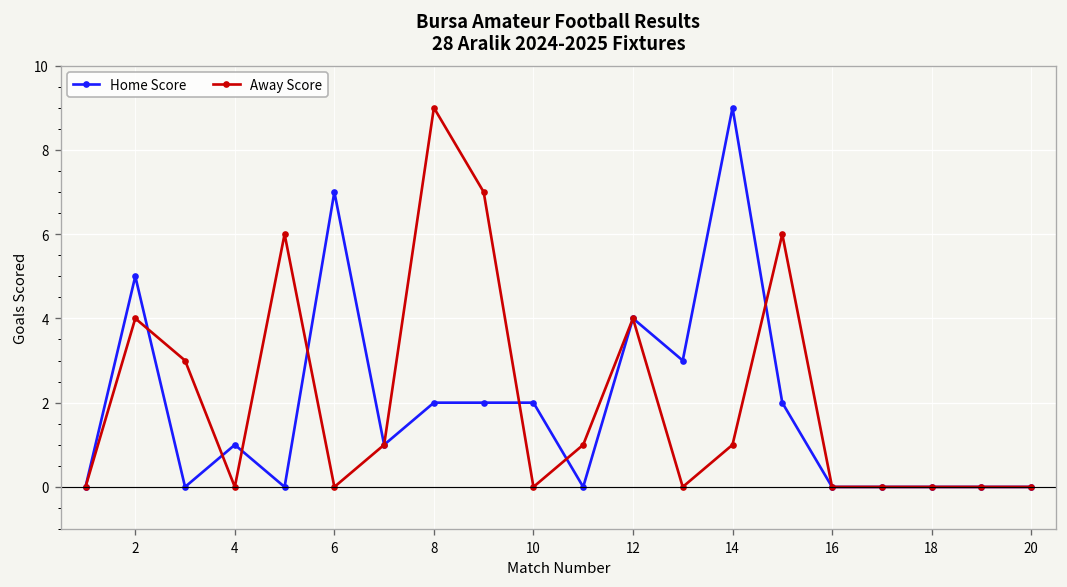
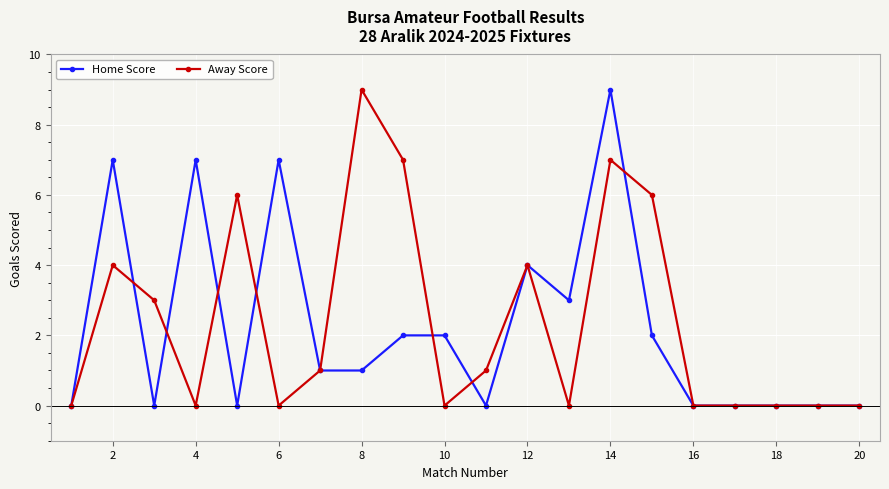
Home Score, 2: 5 -> 7
Home Score, 4: 1 -> 7
Home Score, 8: 2 -> 1
Away Score, 14: 1 -> 7
